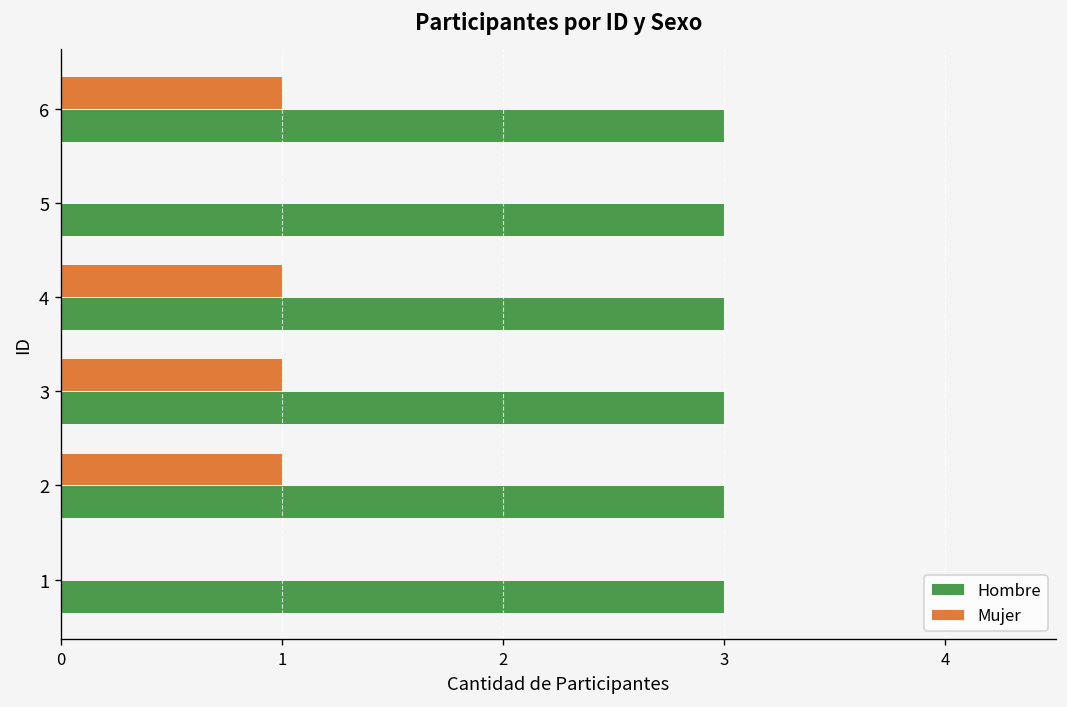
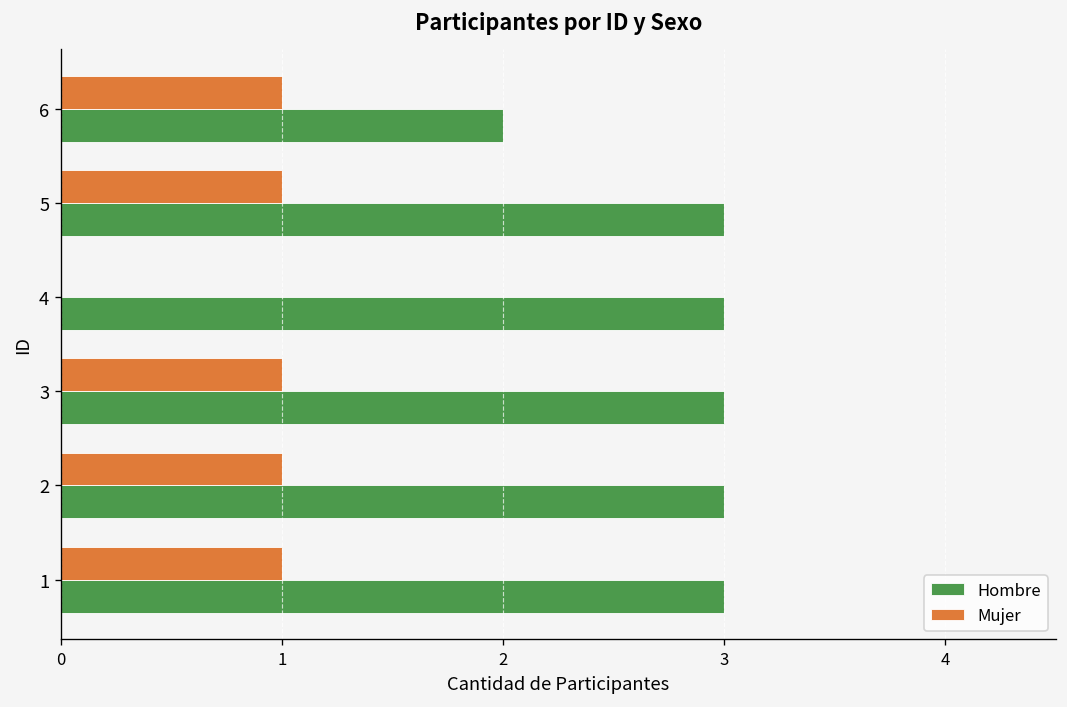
Hombre, 6: 3 -> 2
Mujer, 5: 0 -> 1
Mujer, 4: 1 -> 0
Mujer, 1: 0 -> 1
